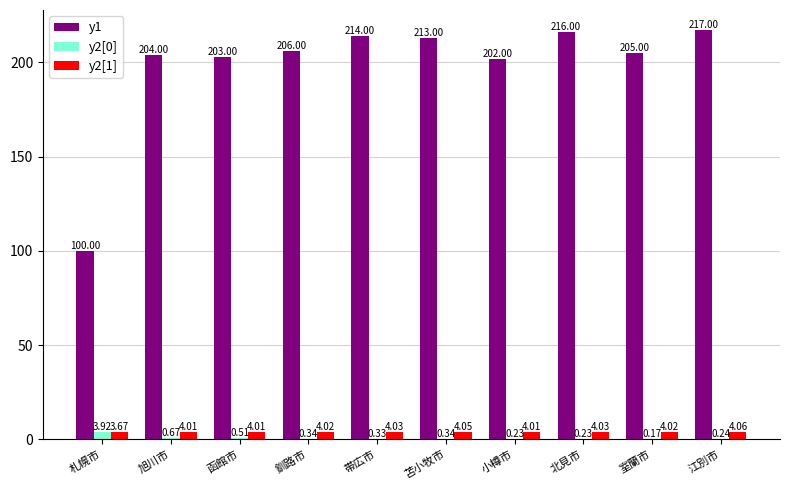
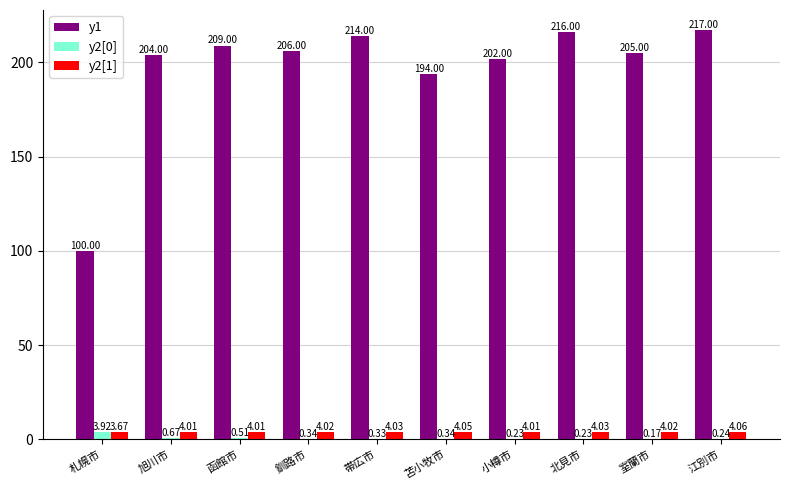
y1, 函館市: 203.00 -> 209.00
y1, 苫小牧市: 213.00 -> 194.00
